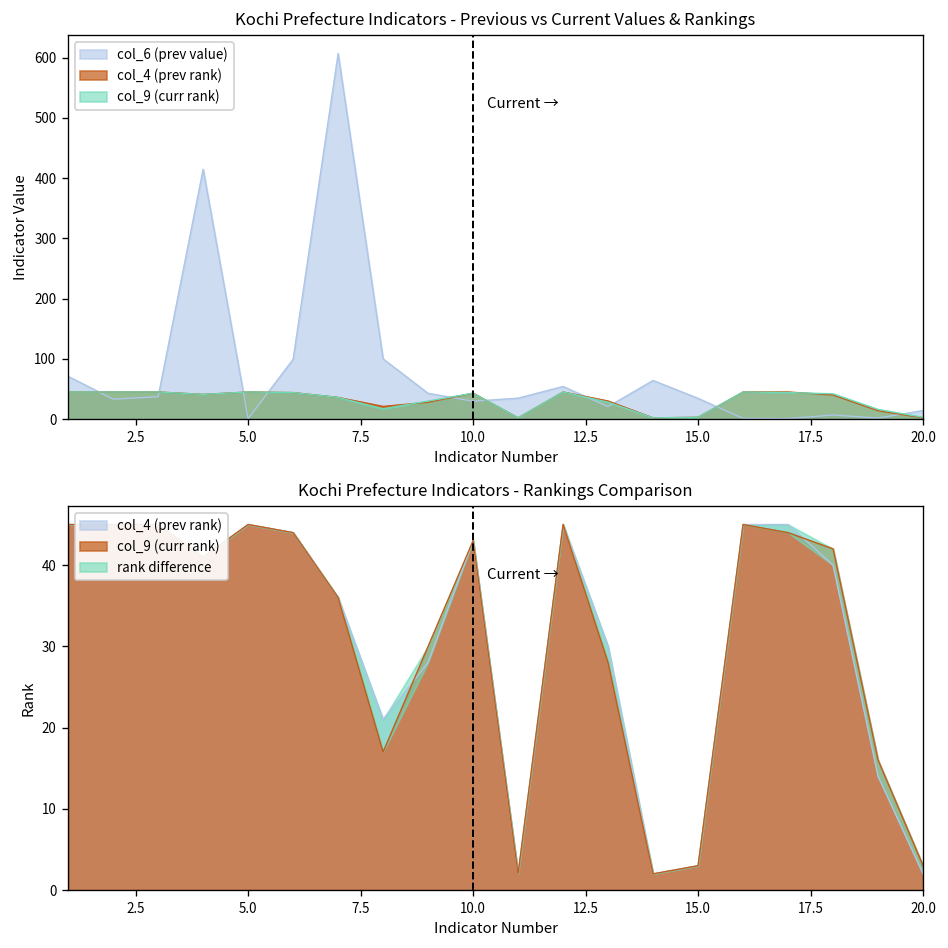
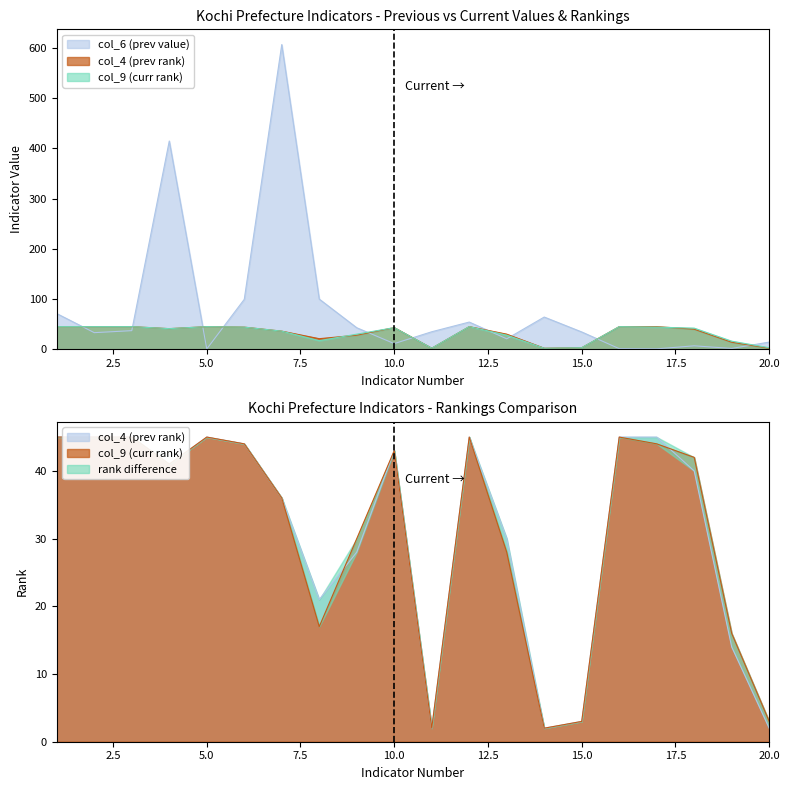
Kochi Prefecture Indicators - Previous vs Current Values & Rankings, col_6 (prev value), 10.0: 30 -> 10
